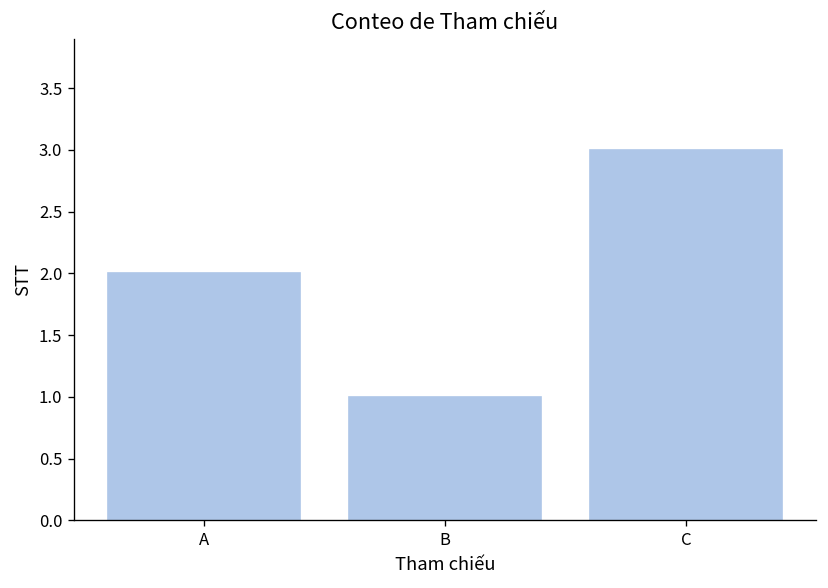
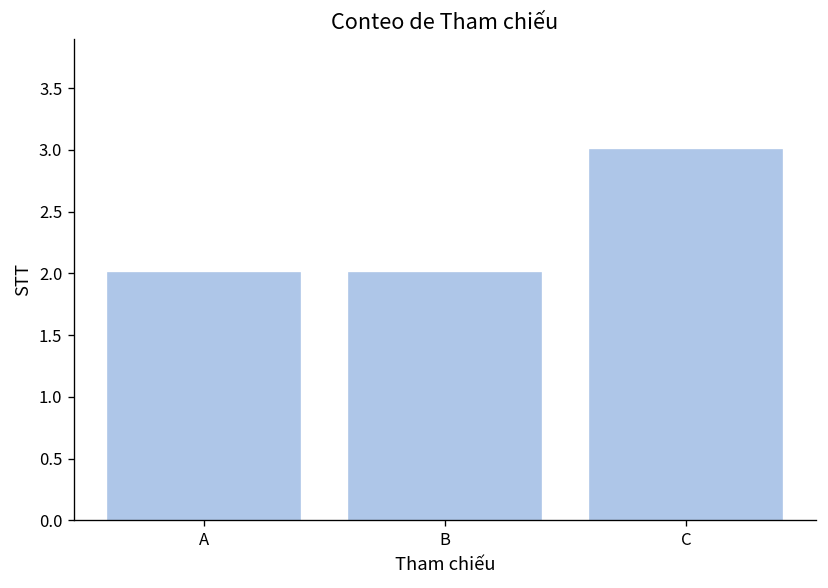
B: 1 -> 2
